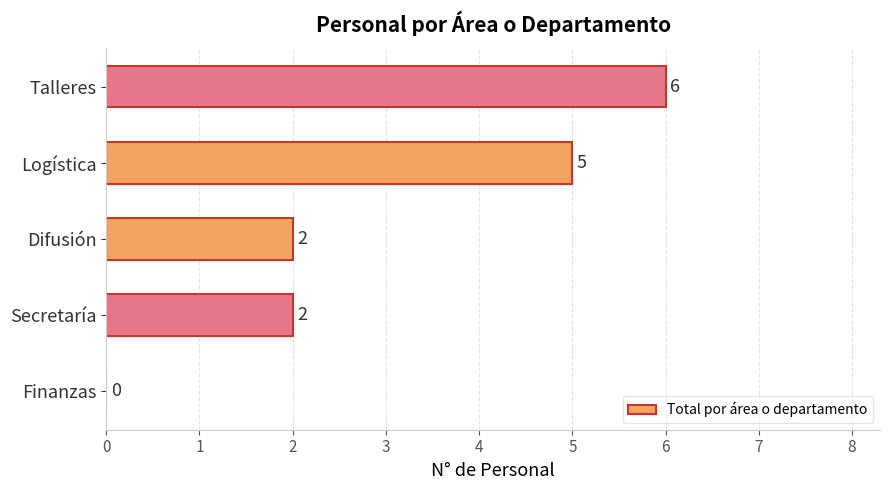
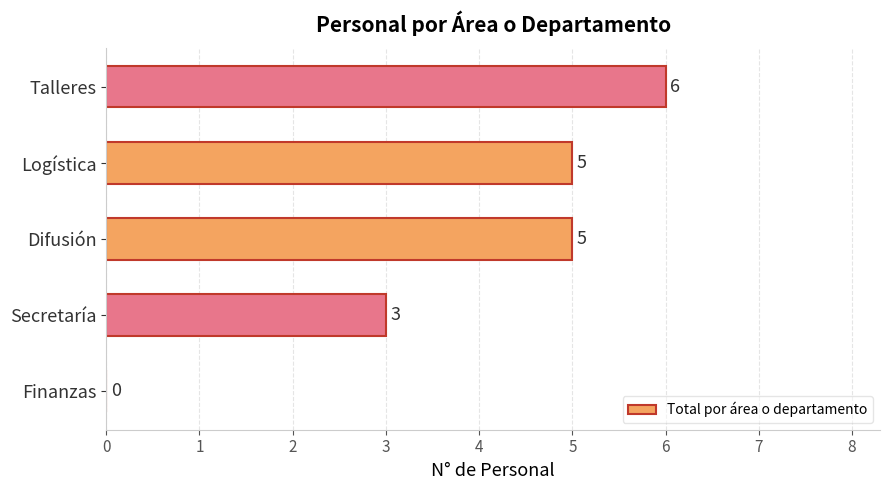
Difusión: 2 -> 5
Secretaría: 2 -> 3
